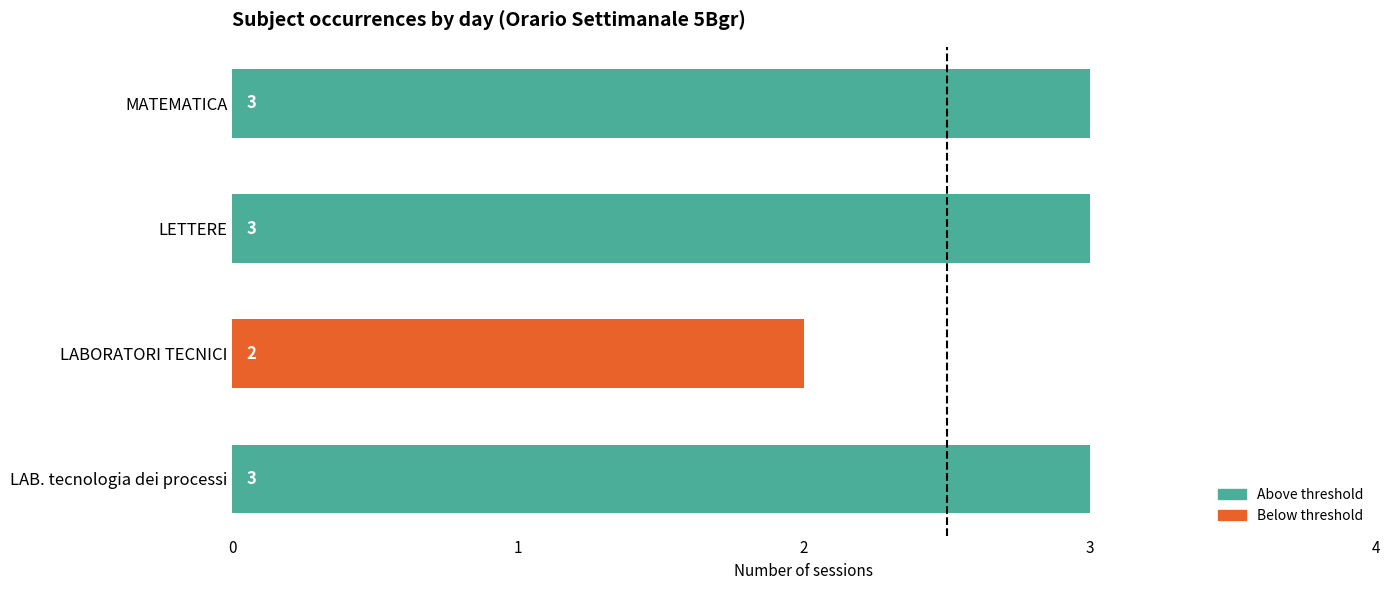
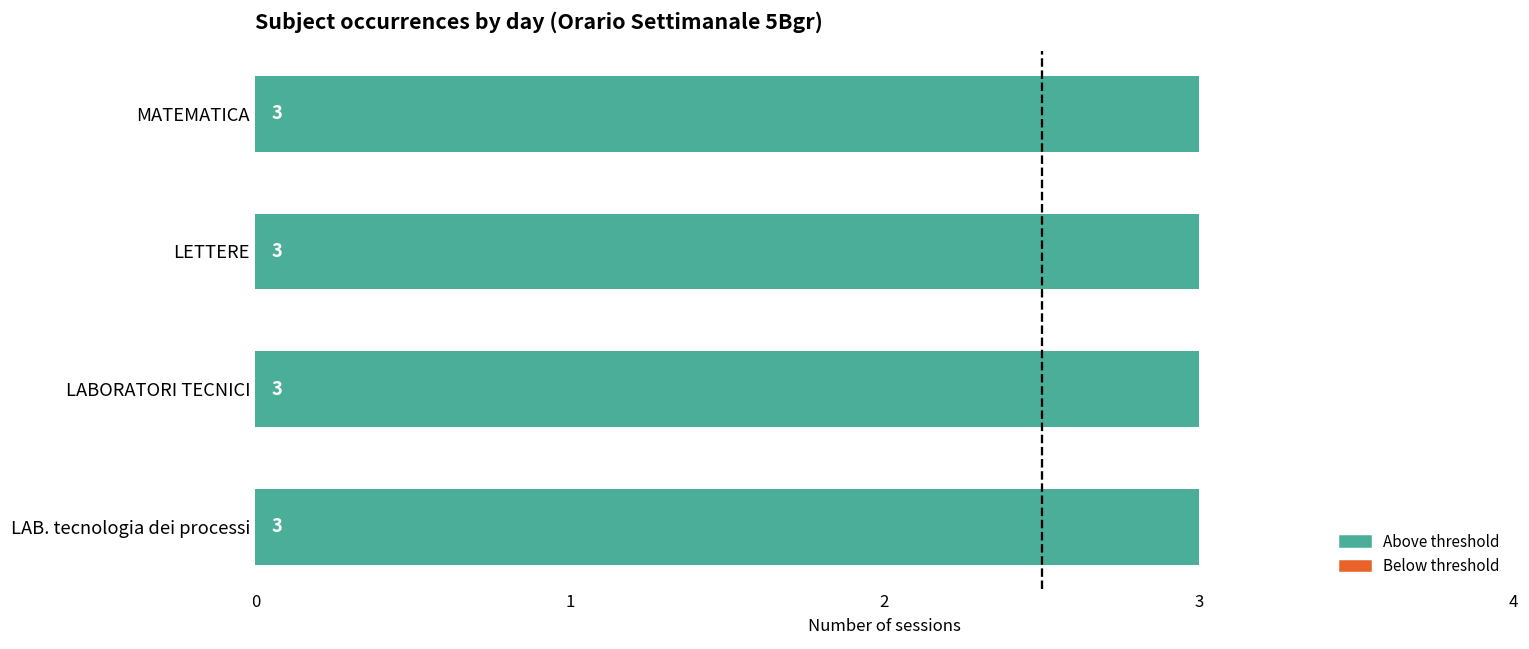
LABORATORI TECNICI: 2 -> 3
